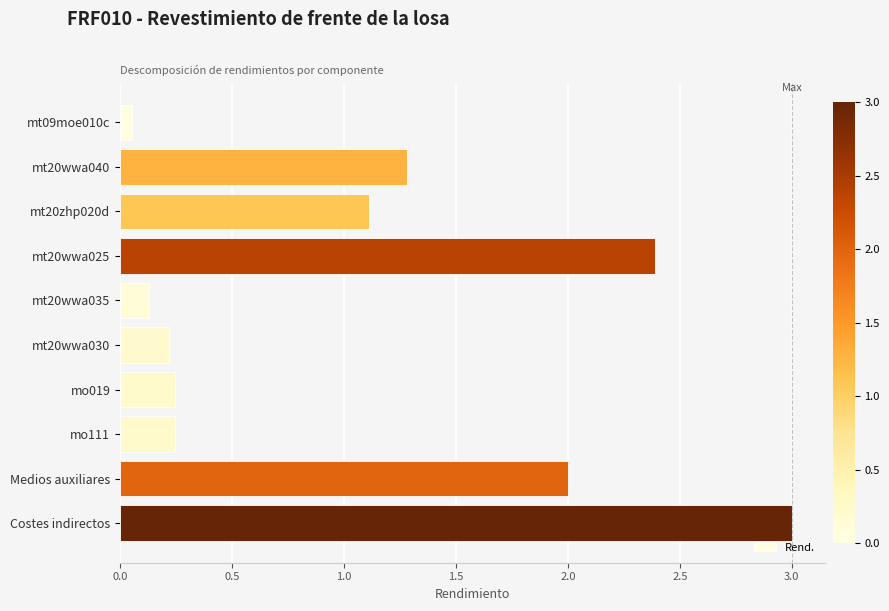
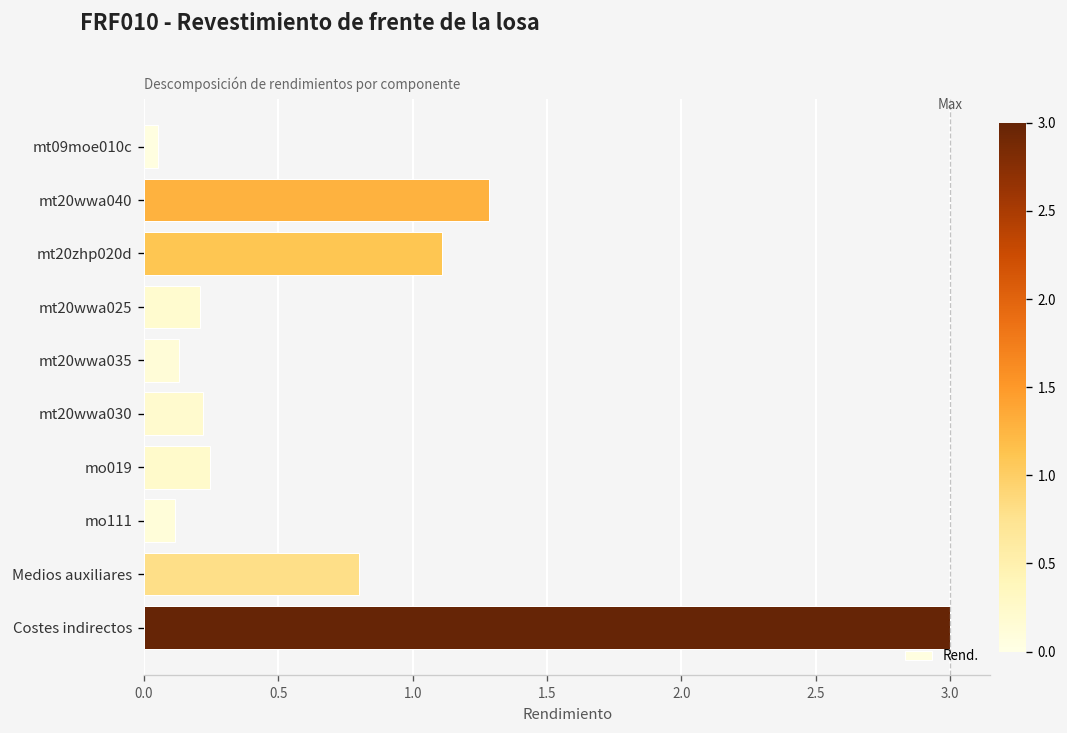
mt20wwa025: 2.39 -> 0.21
mo111: 0.24 -> 0.12
Medios auxiliares: 2.0 -> 0.8
